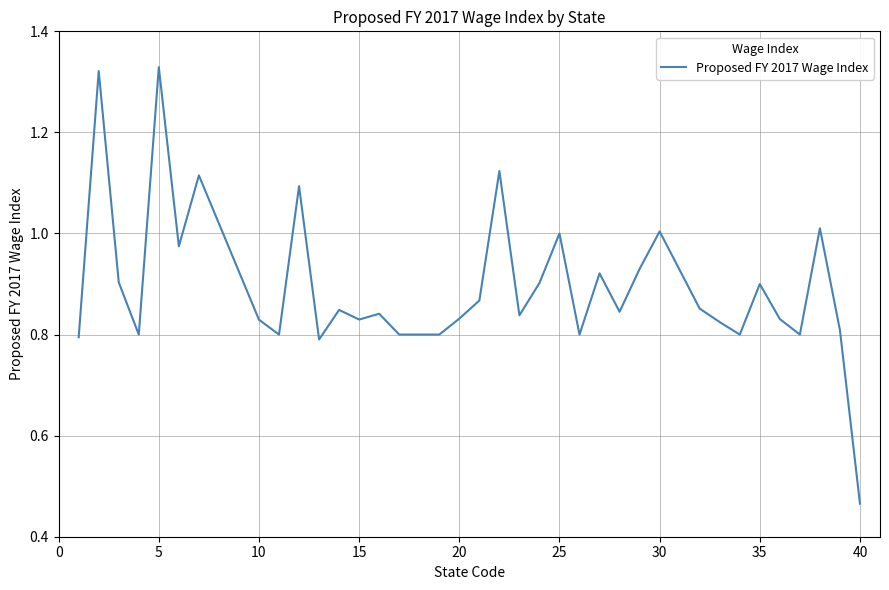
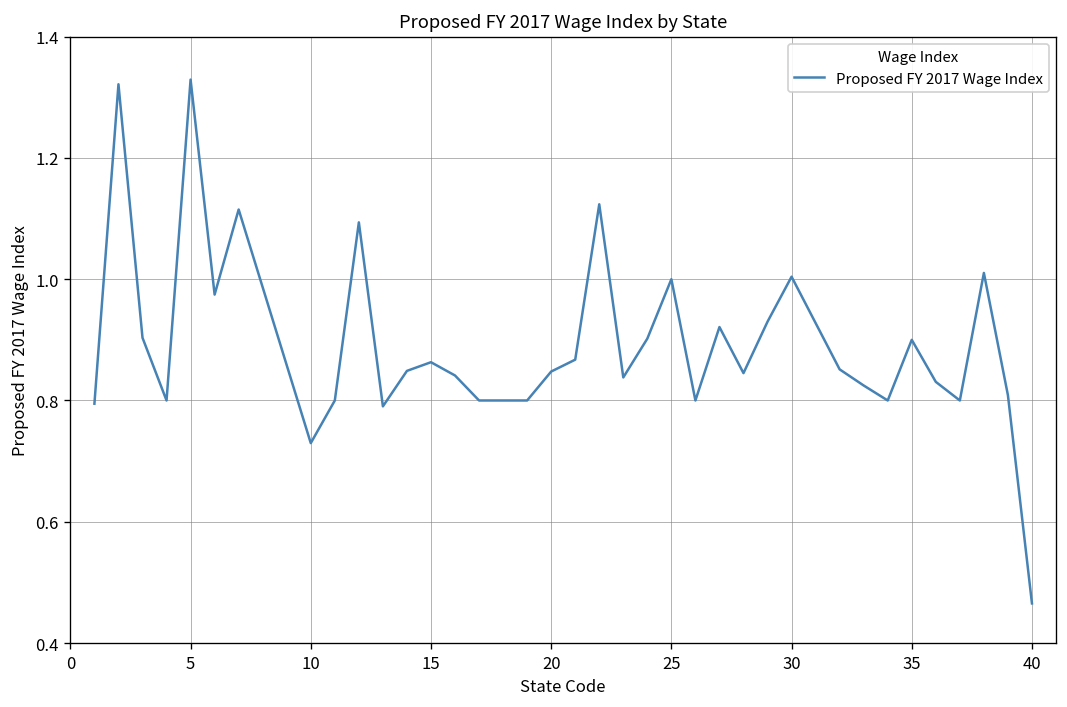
10: 0.83 -> 0.73
15: 0.83 -> 0.86
20: 0.83 -> 0.85
